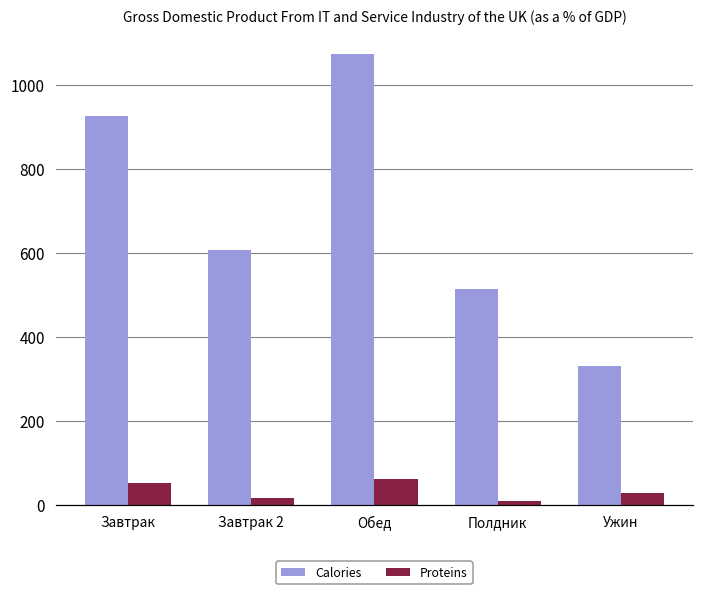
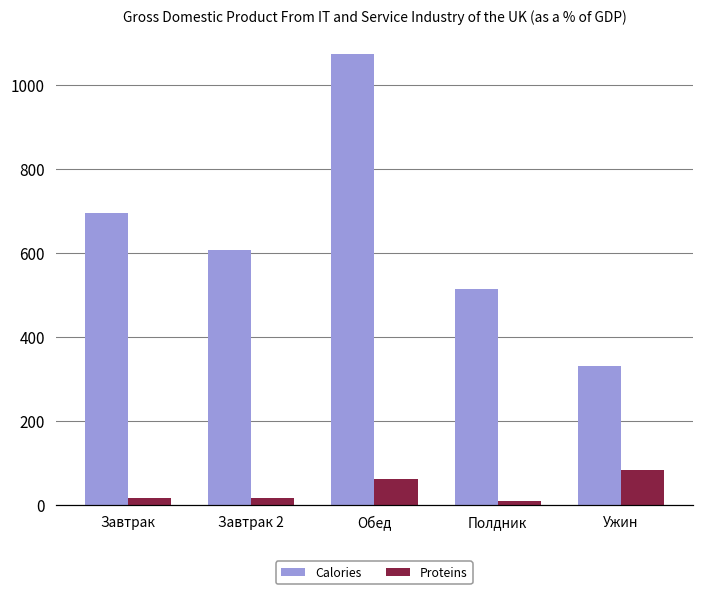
Calories, Завтрак: 930 -> 700
Proteins, Завтрак: 50 -> 20
Proteins, Ужин: 30 -> 80
